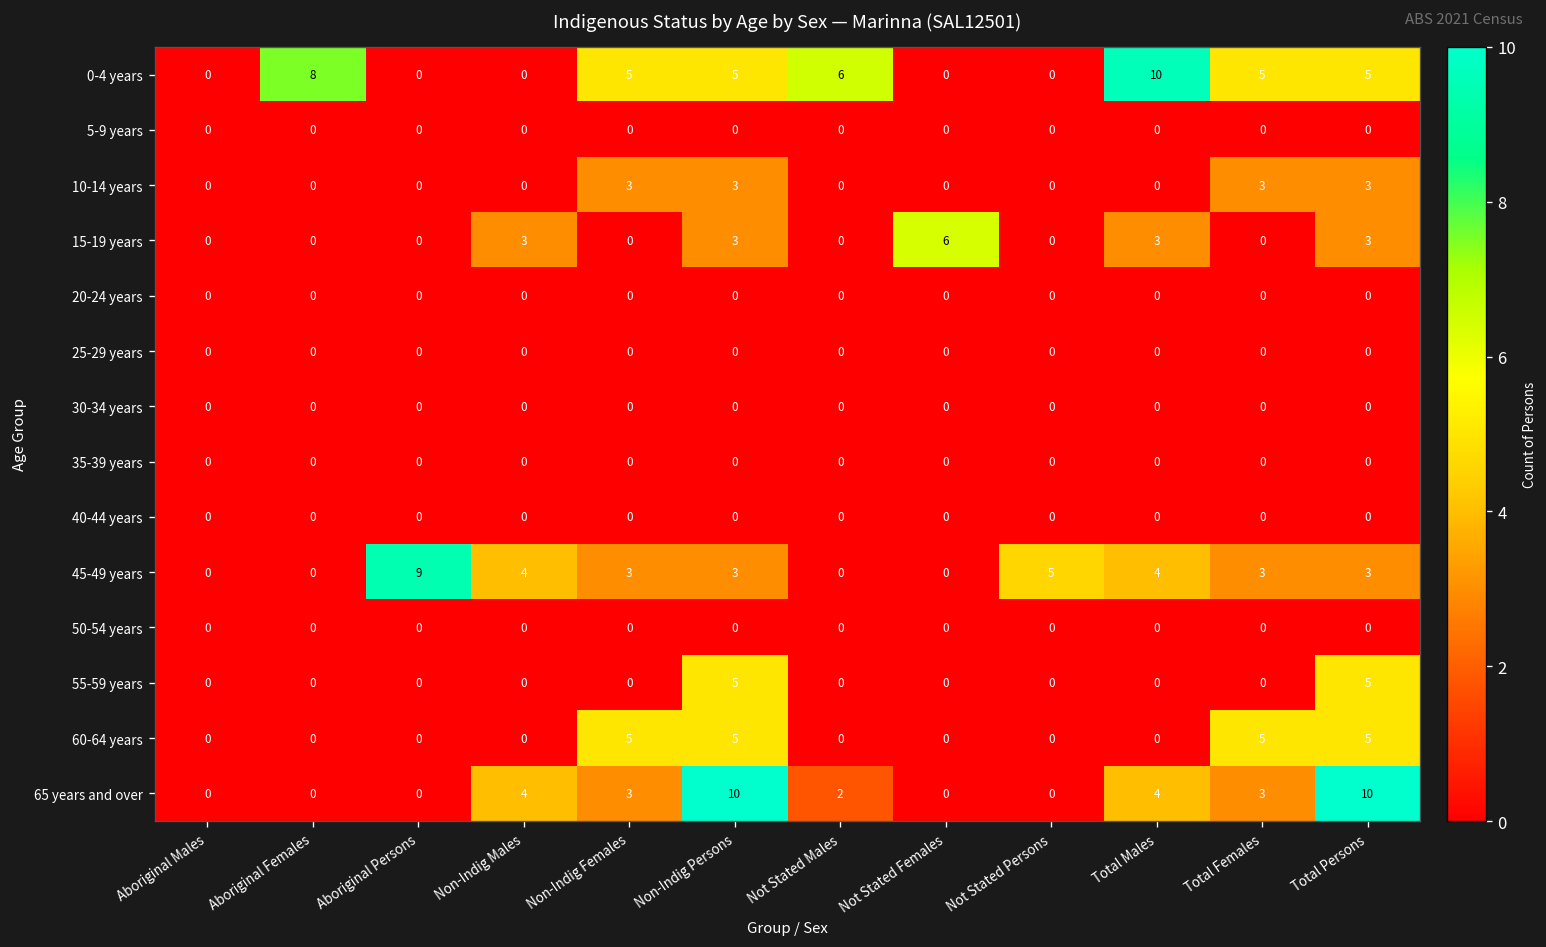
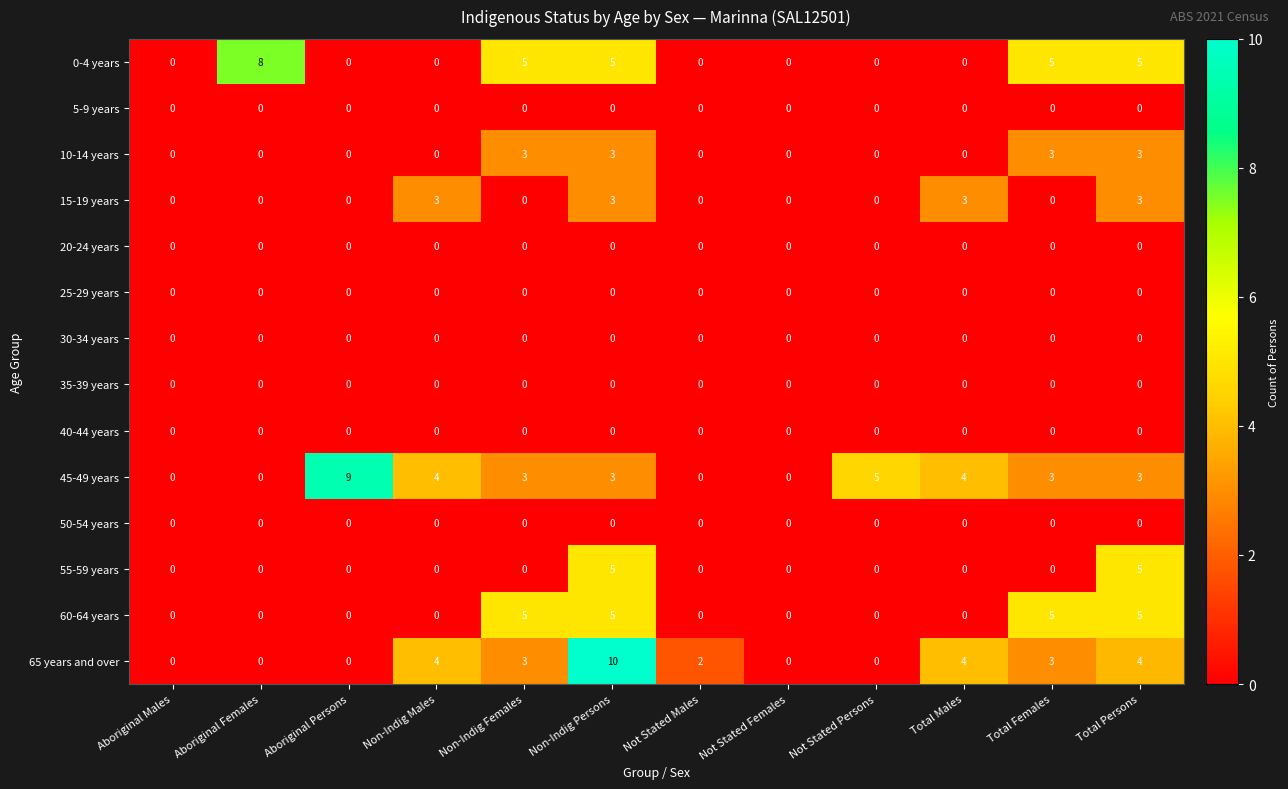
0-4 years, Not Stated Males: 6 -> 0
0-4 years, Total Males: 10 -> 0
15-19 years, Not Stated Females: 6 -> 0
65 years and over, Total Persons: 10 -> 4
